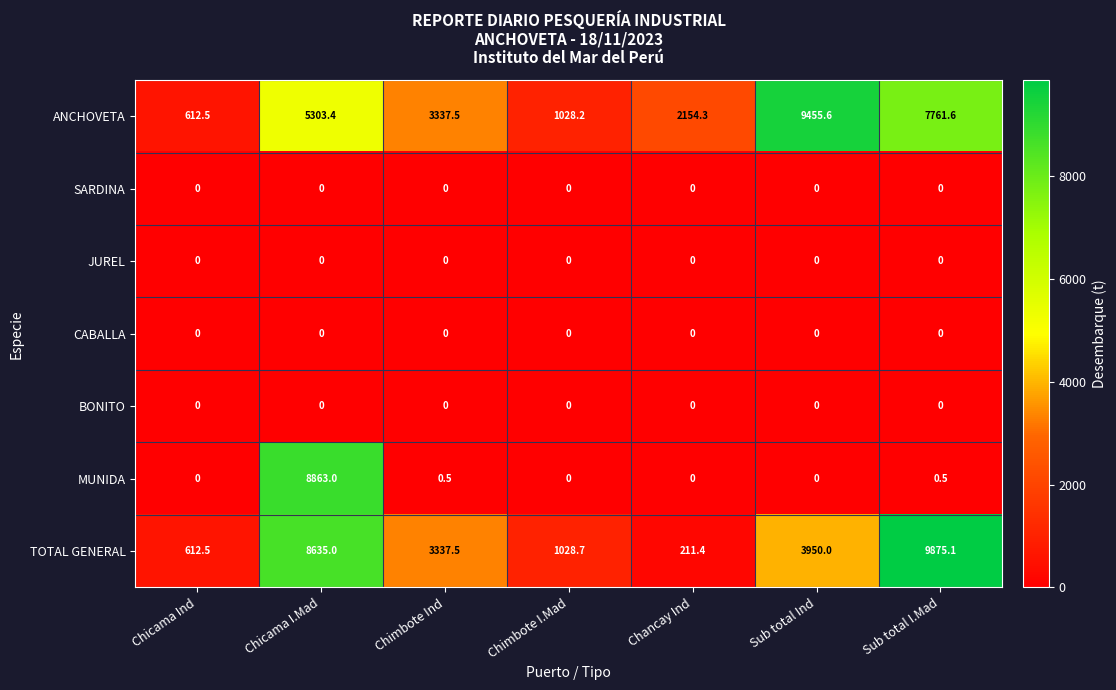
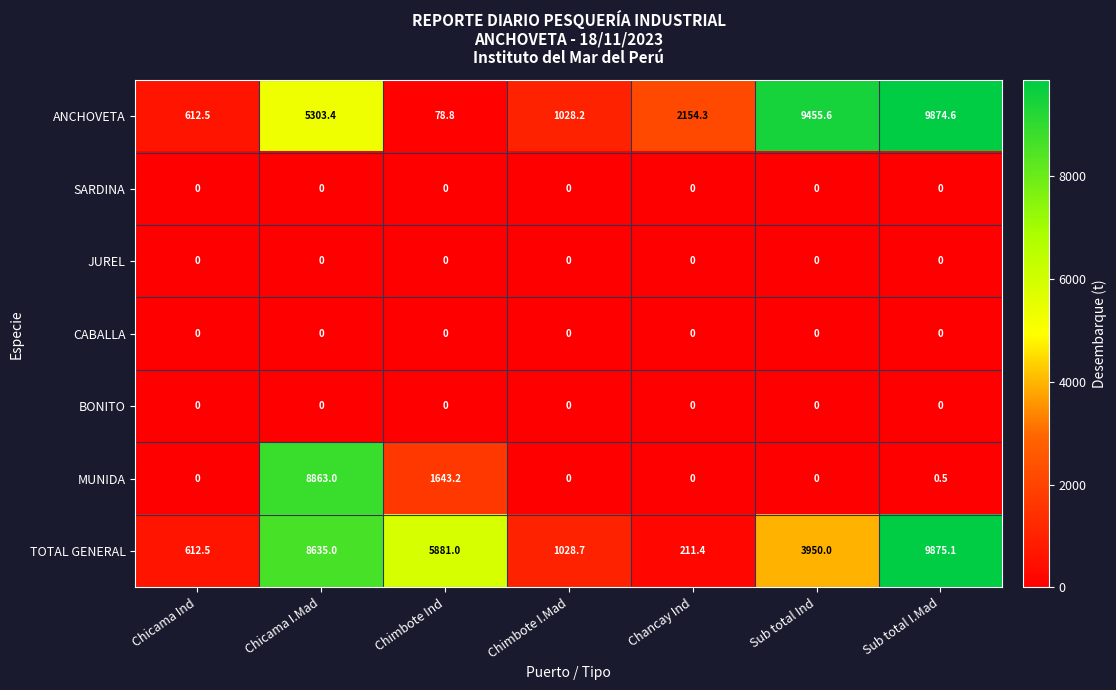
ANCHOVETA, Chimbote Ind: 3337.5 -> 78.8
ANCHOVETA, Sub total I.Mad: 7761.6 -> 9874.6
MUNIDA, Chimbote Ind: 0.5 -> 1643.2
TOTAL GENERAL, Chimbote Ind: 3337.5 -> 5881.0
